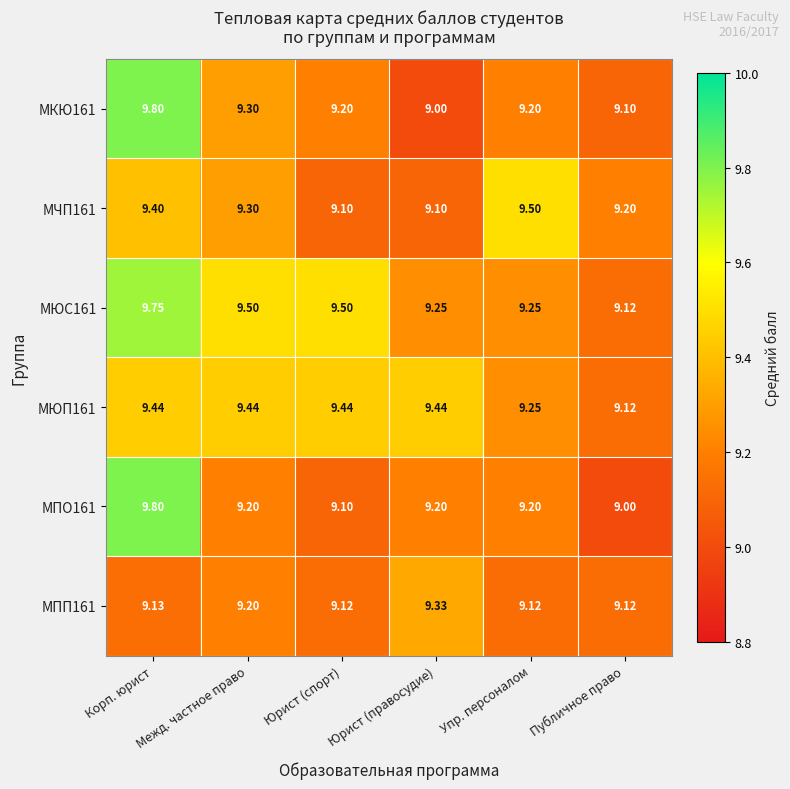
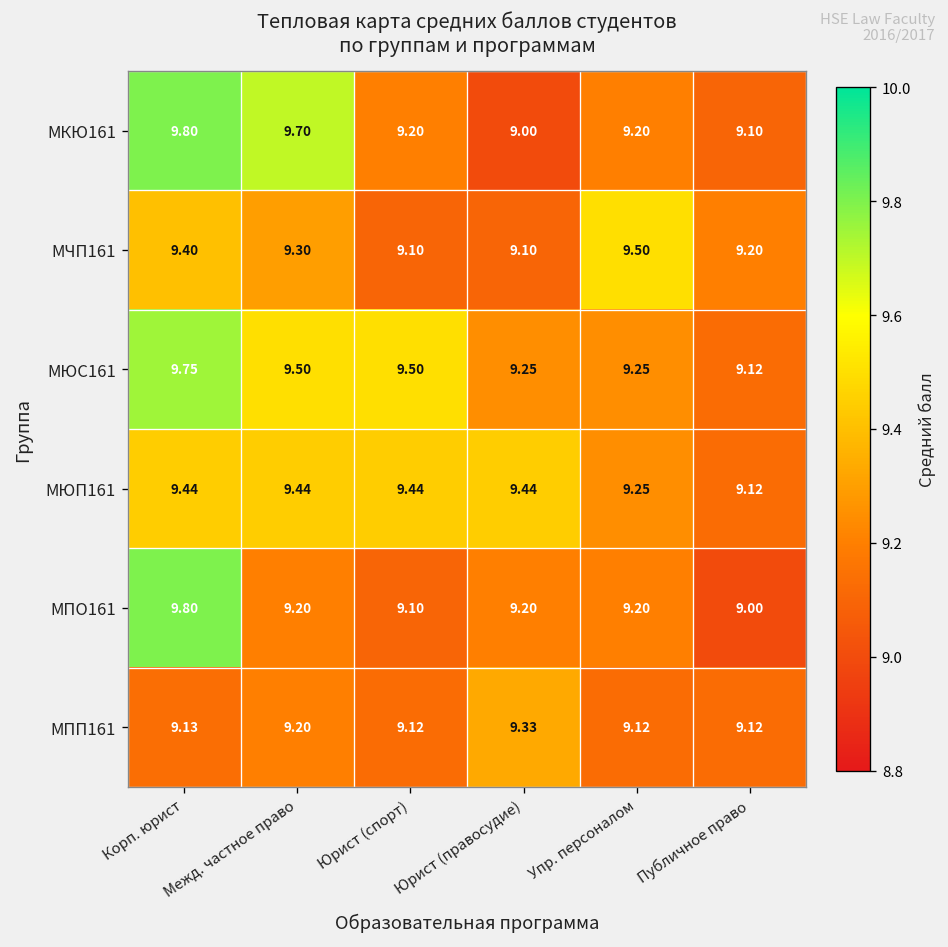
МКЮ161, Межд. частное право: 9.30 -> 9.70
